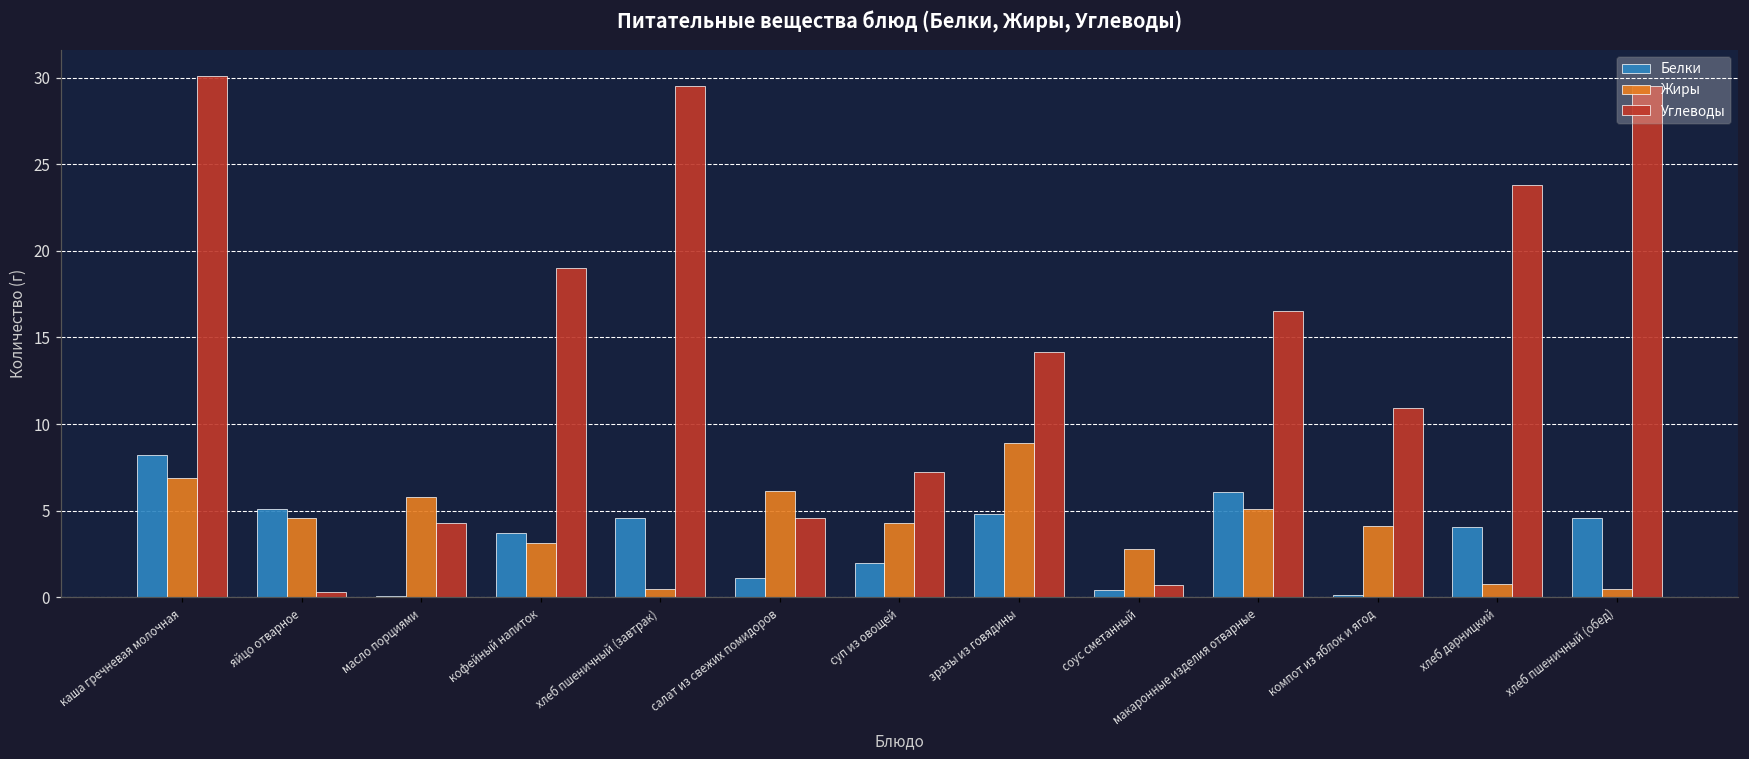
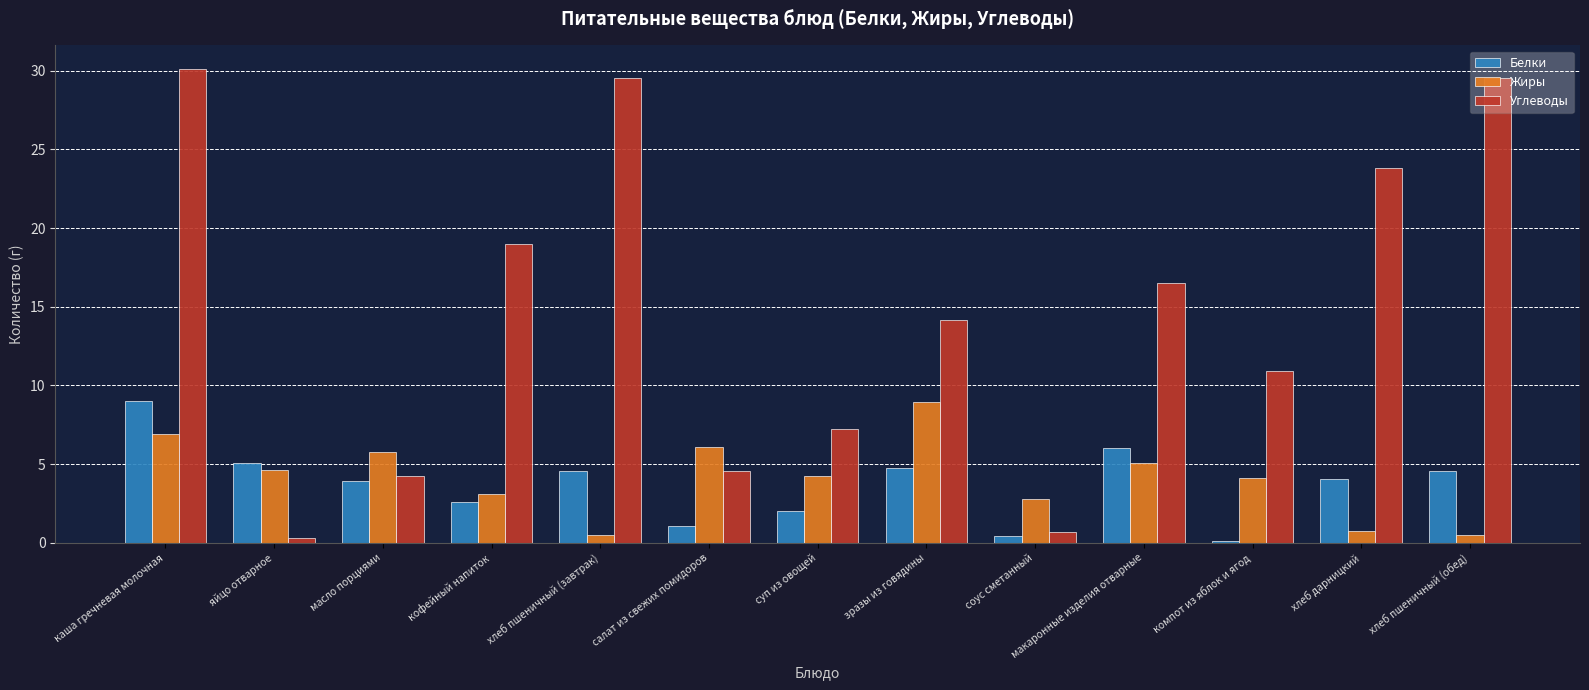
Белки, каша гречневая молочная: 8.2 -> 9.0
Белки, масло порциями: 0.1 -> 3.9
Белки, кофейный напиток: 3.7 -> 2.6
